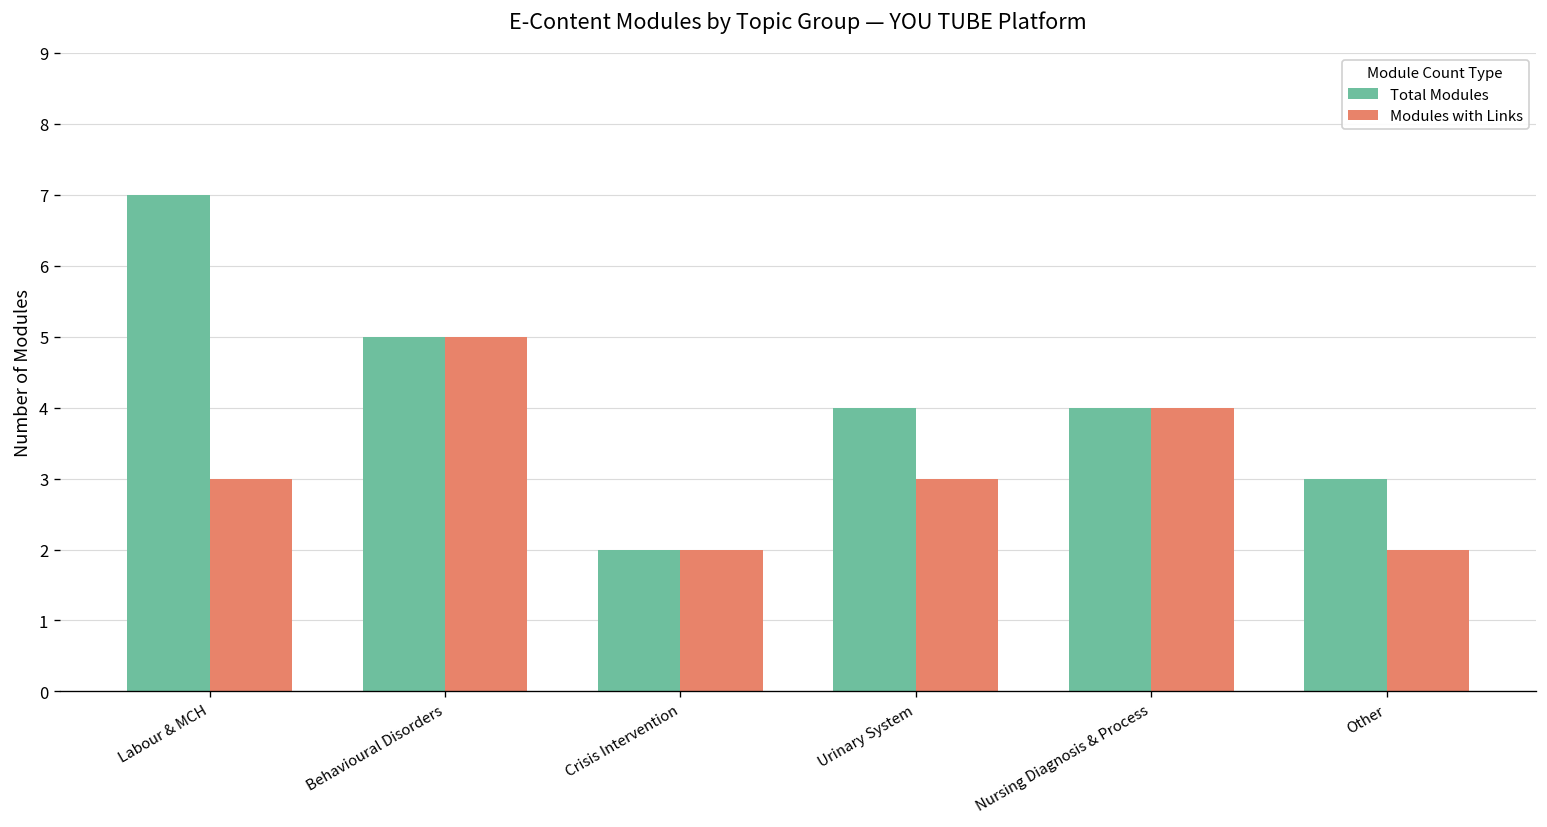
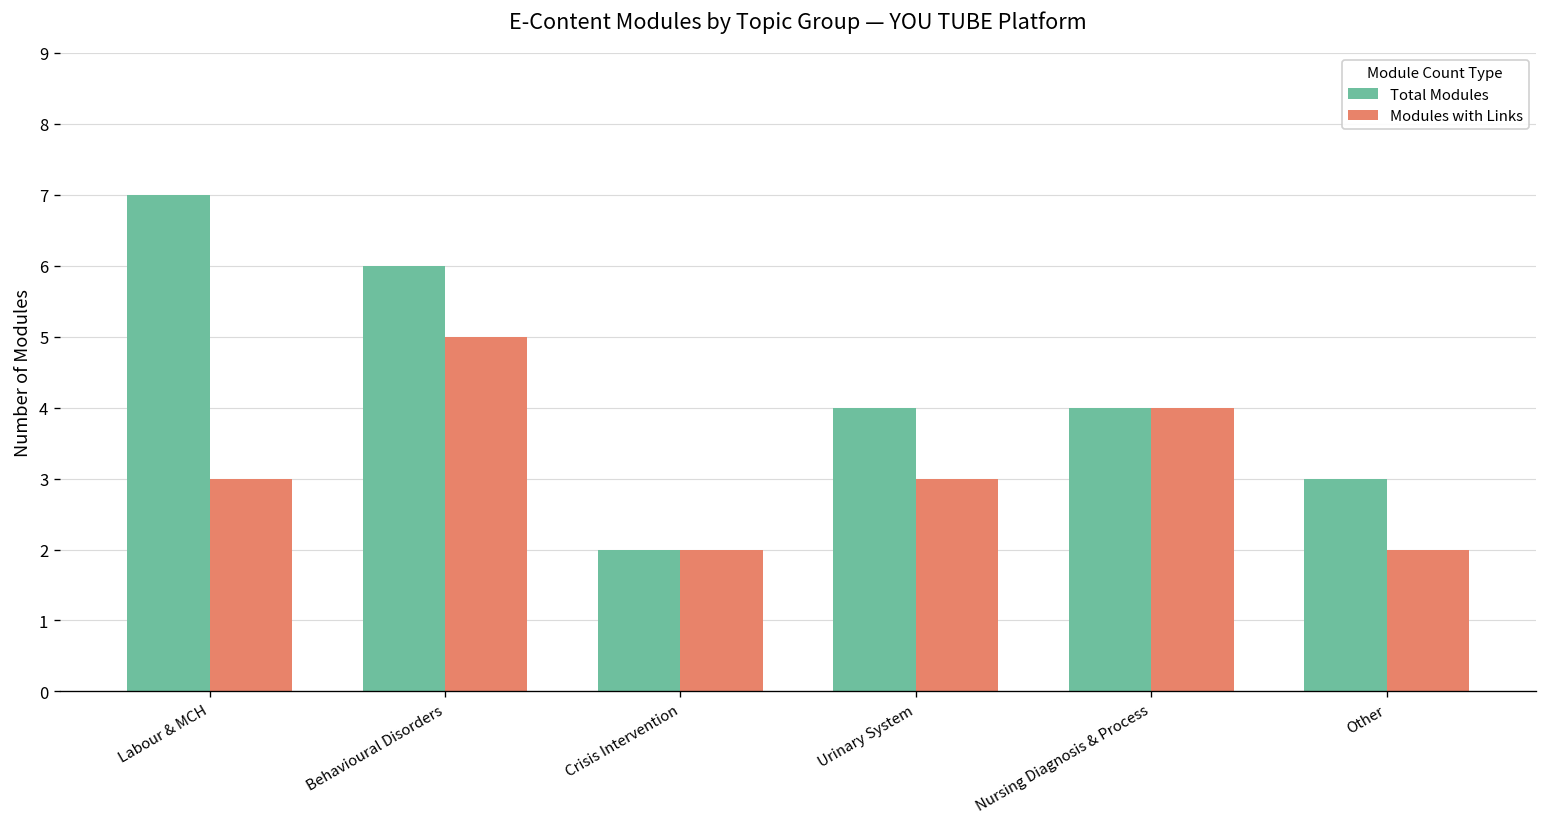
Total Modules, Behavioural Disorders: 5 -> 6
